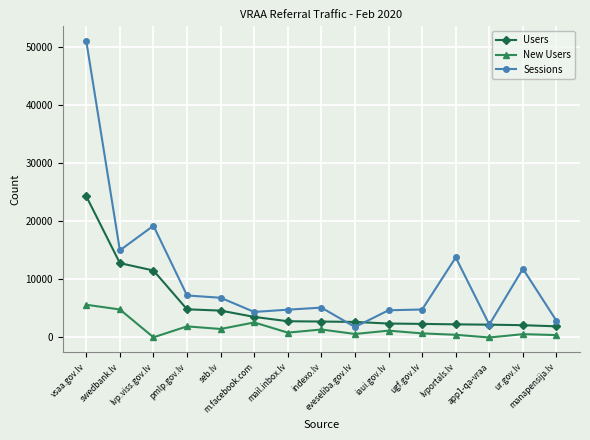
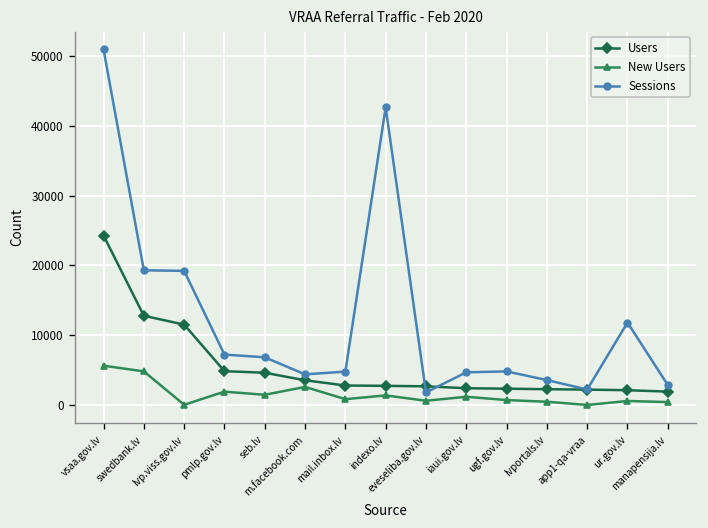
Sessions, swedbank.lv: 15000 -> 19000
Sessions, indexo.lv: 5000 -> 43000
Sessions, lvportals.lv: 14000 -> 4000
